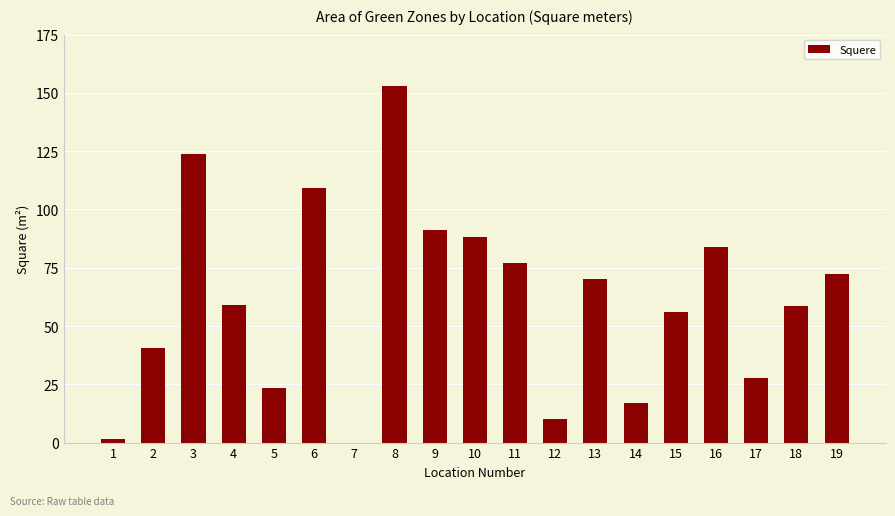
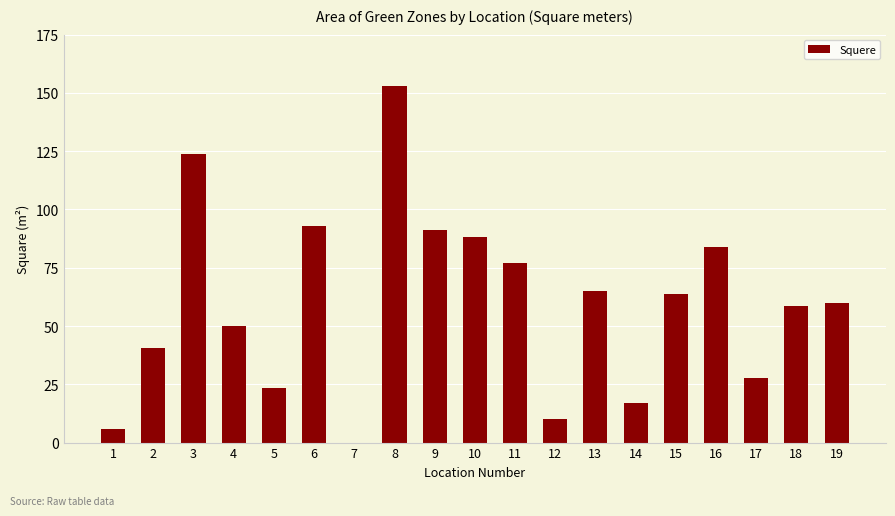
1: 2 -> 6
4: 59 -> 50
6: 109 -> 93
13: 70 -> 65
15: 56 -> 64
19: 73 -> 60
